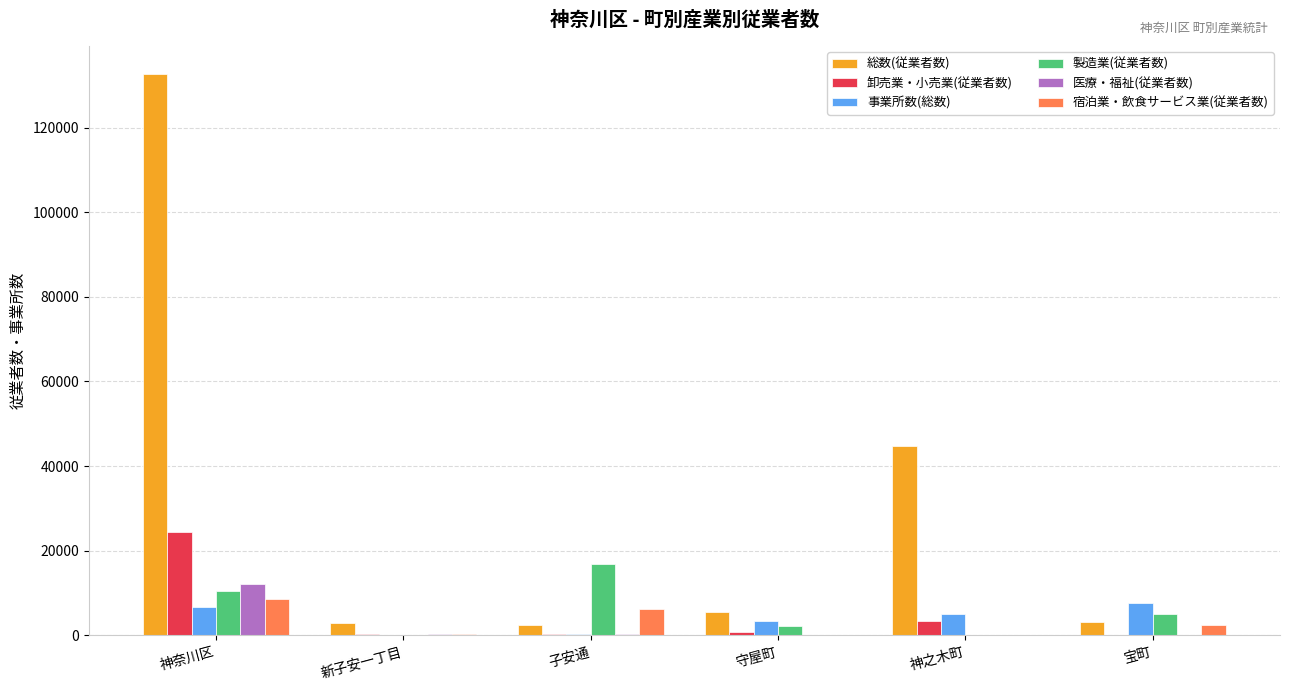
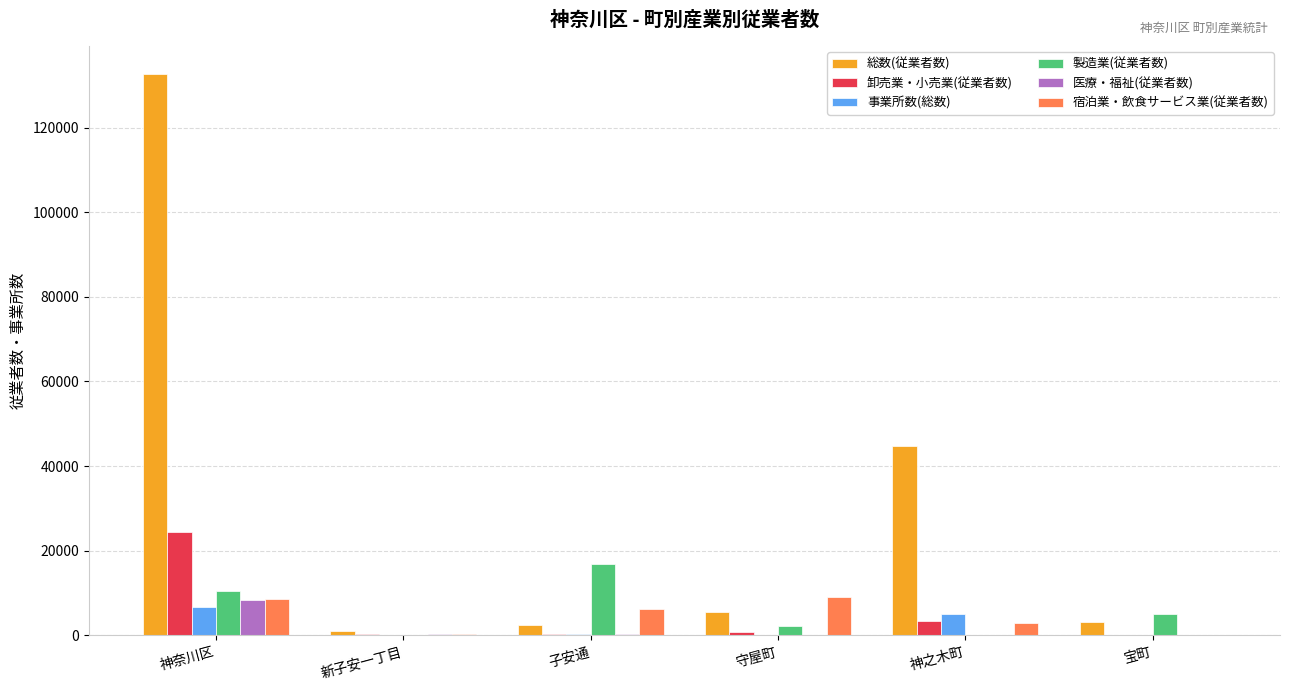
医療・福祉(従業者数), 神奈川区: 12000 -> 8000
総数(従業者数), 新子安一丁目: 3000 -> 1000
事業所数(総数), 守屋町: 3000 -> 0
宿泊業・飲食サービス業(従業者数), 守屋町: 0 -> 9000
宿泊業・飲食サービス業(従業者数), 神之木町: 0 -> 3000
事業所数(総数), 宝町: 8000 -> 0
宿泊業・飲食サービス業(従業者数), 宝町: 2000 -> 0
